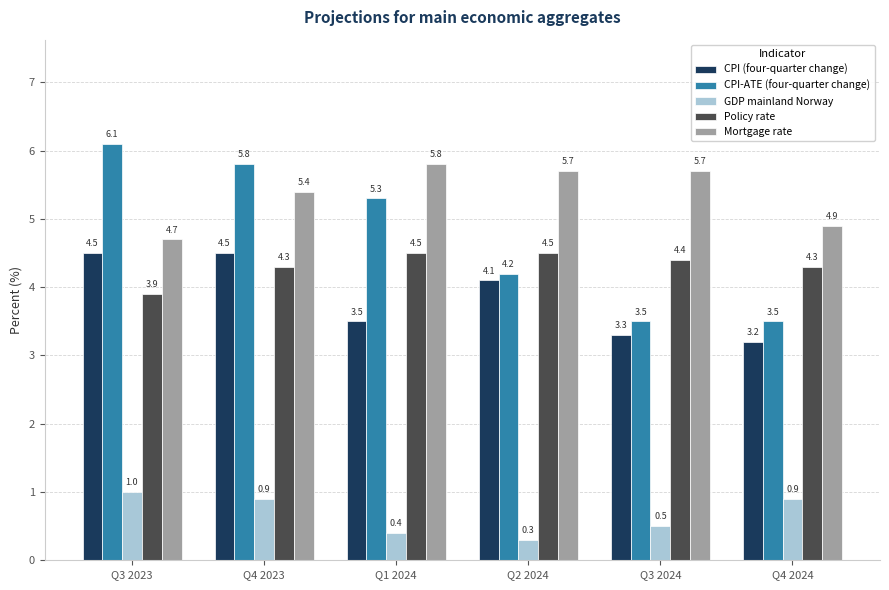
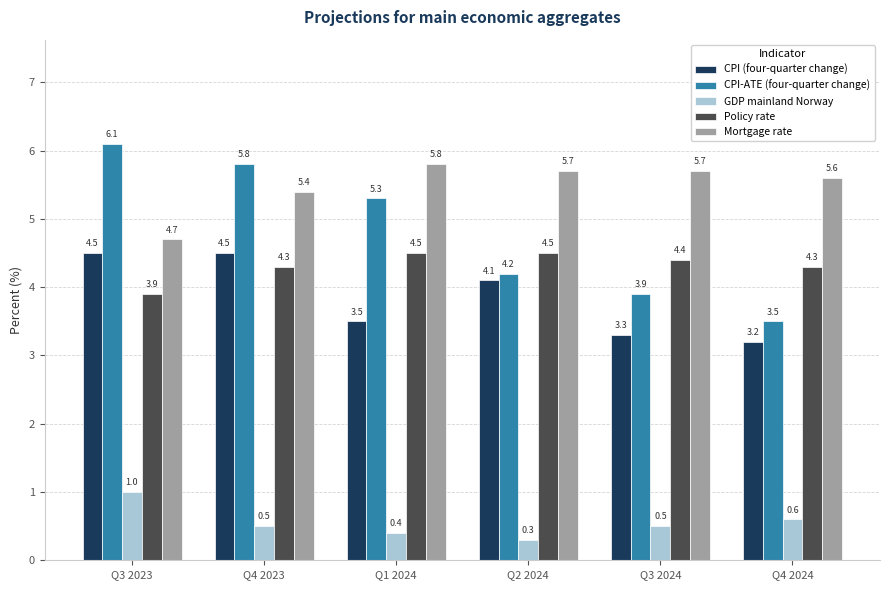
GDP mainland Norway, Q4 2023: 0.9 -> 0.5
CPI-ATE (four-quarter change), Q3 2024: 3.5 -> 3.9
GDP mainland Norway, Q4 2024: 0.9 -> 0.6
Mortgage rate, Q4 2024: 4.9 -> 5.6
